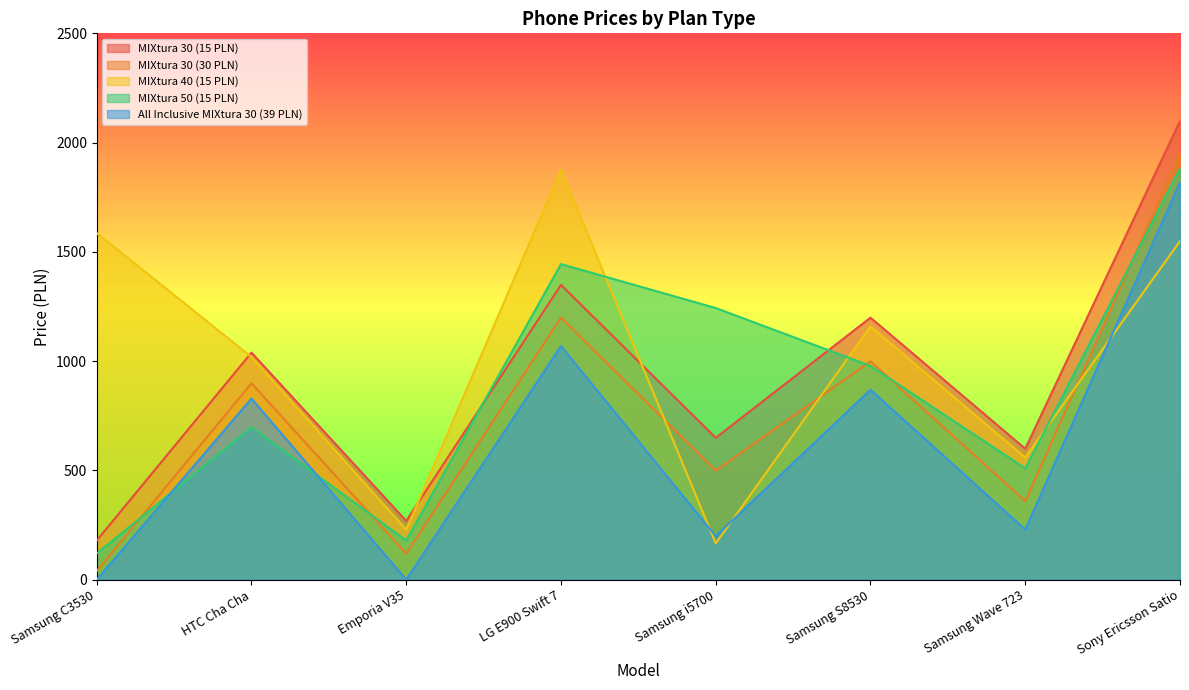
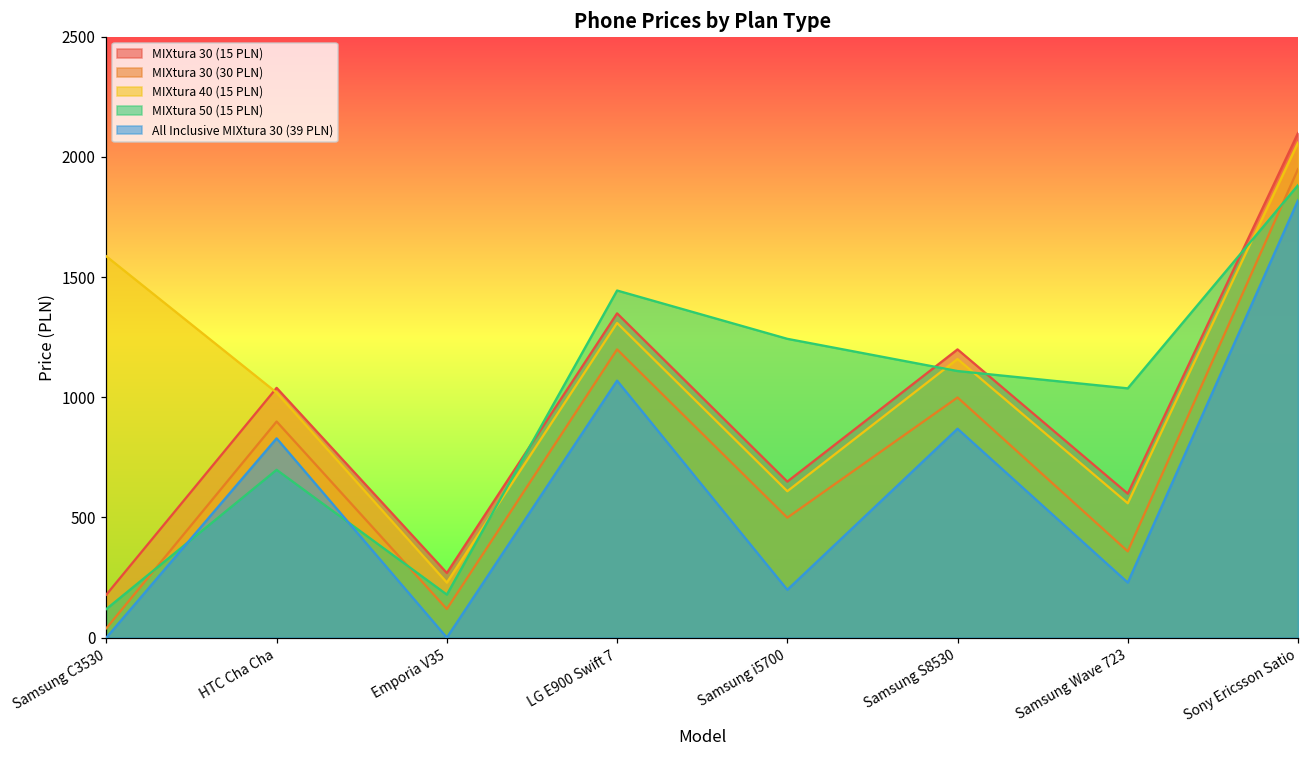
MIXtura 40 (15 PLN), LG E900 Swift 7: 1880 -> 1310
MIXtura 40 (15 PLN), Samsung i5700: 170 -> 610
MIXtura 50 (15 PLN), Samsung S8530: 980 -> 1110
MIXtura 50 (15 PLN), Samsung Wave 723: 510 -> 1040
MIXtura 40 (15 PLN), Sony Ericsson Satio: 1550 -> 2060
